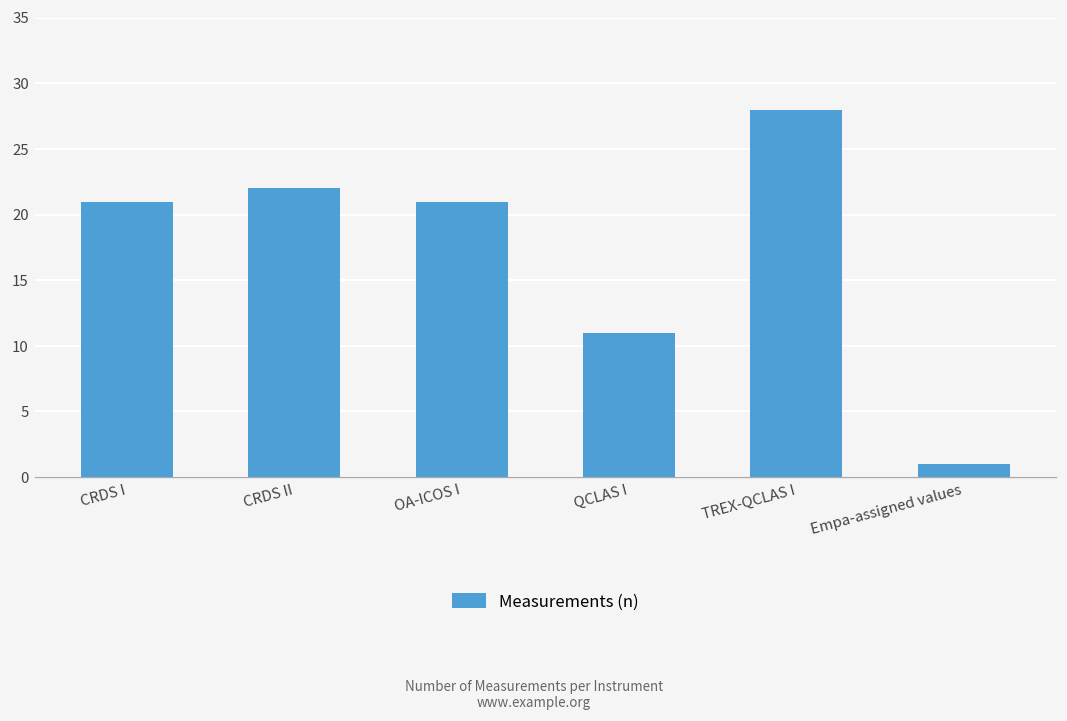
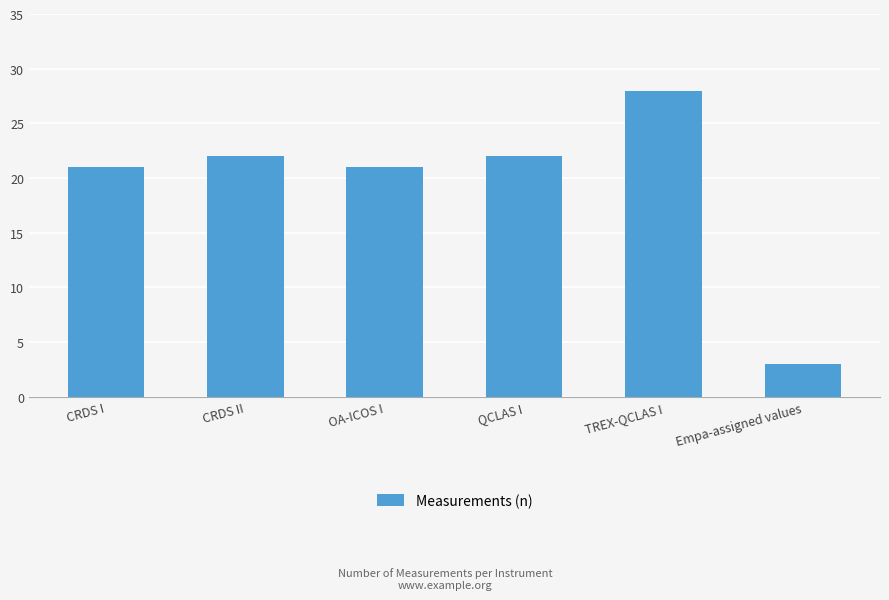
QCLAS I: 11 -> 22
Empa-assigned values: 1 -> 3
